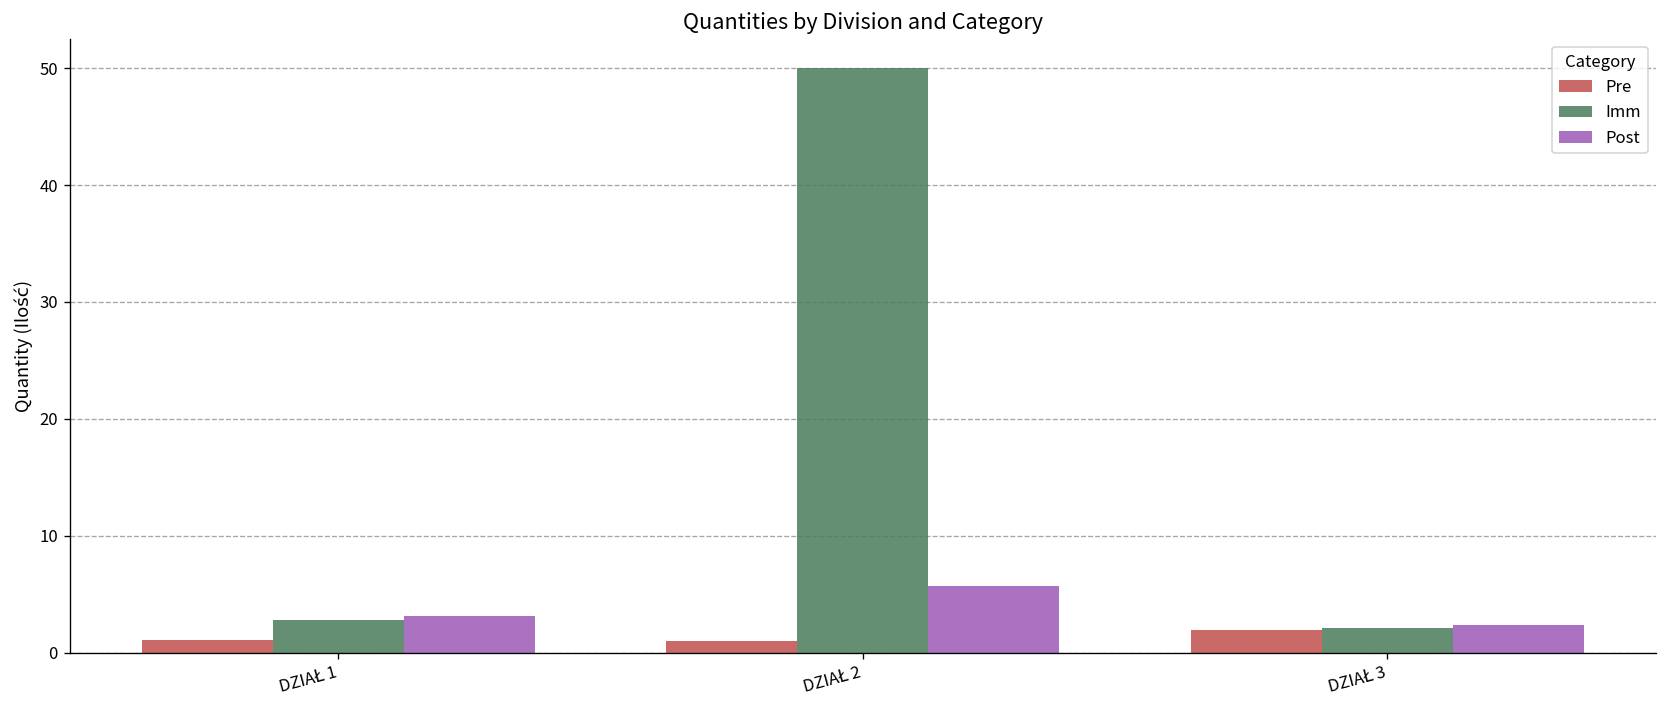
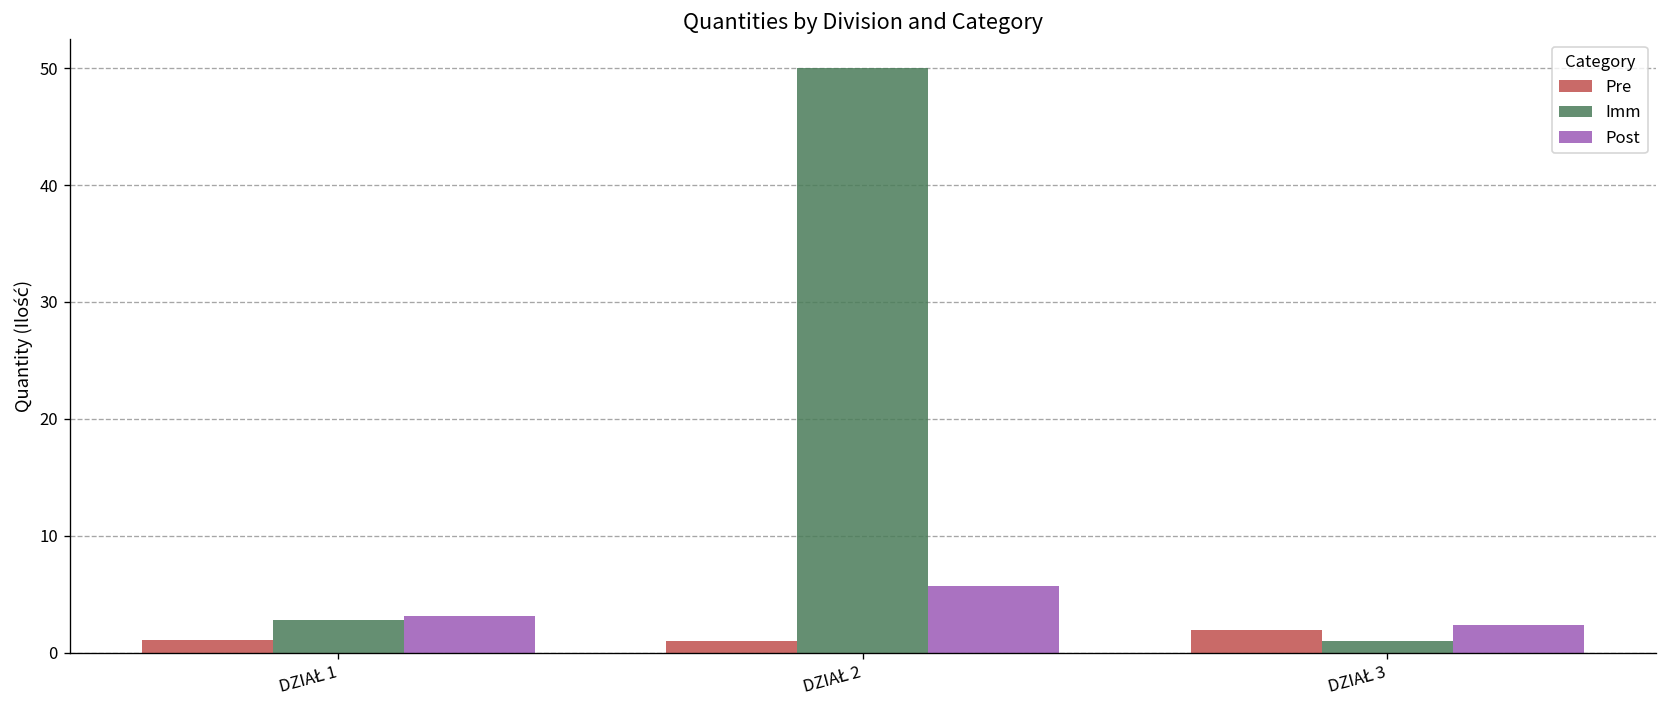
Imm, DZIAŁ 3: 2 -> 1
